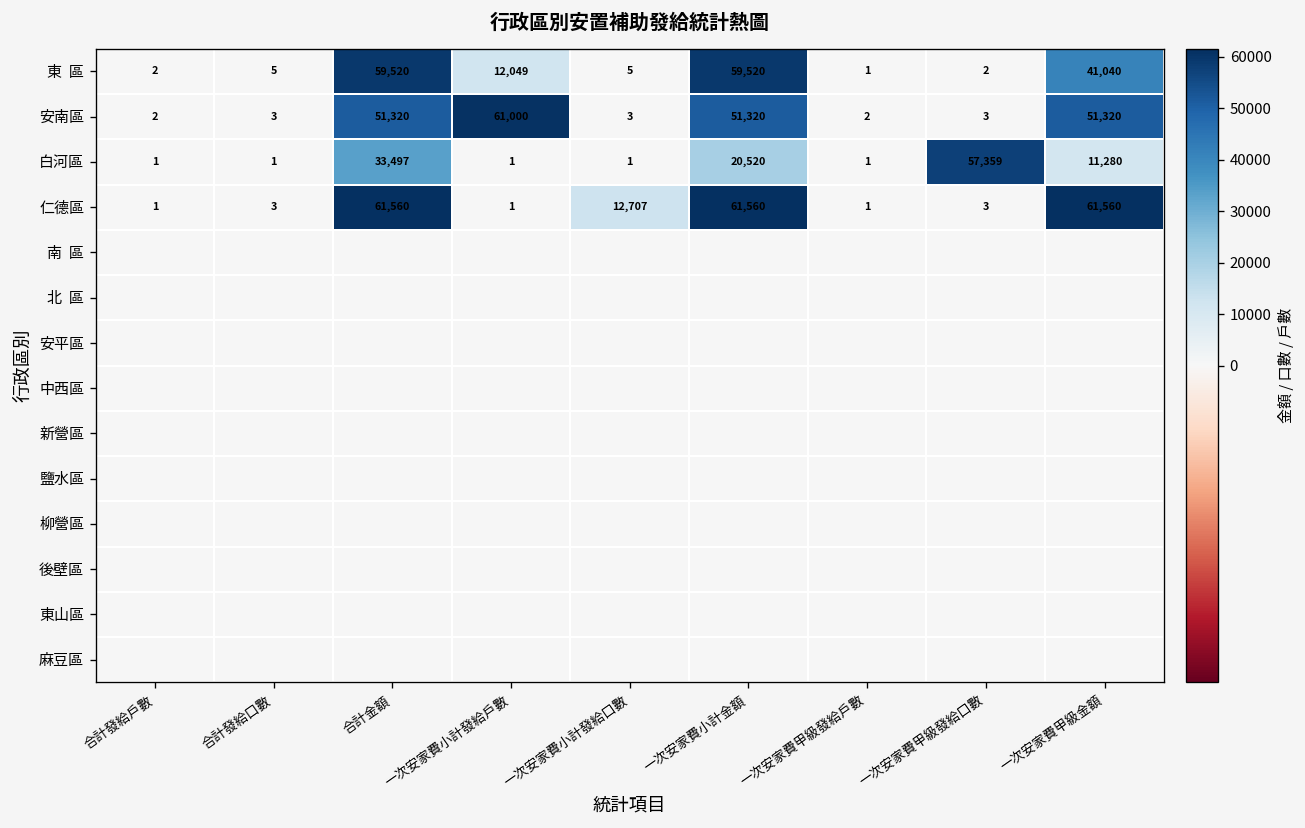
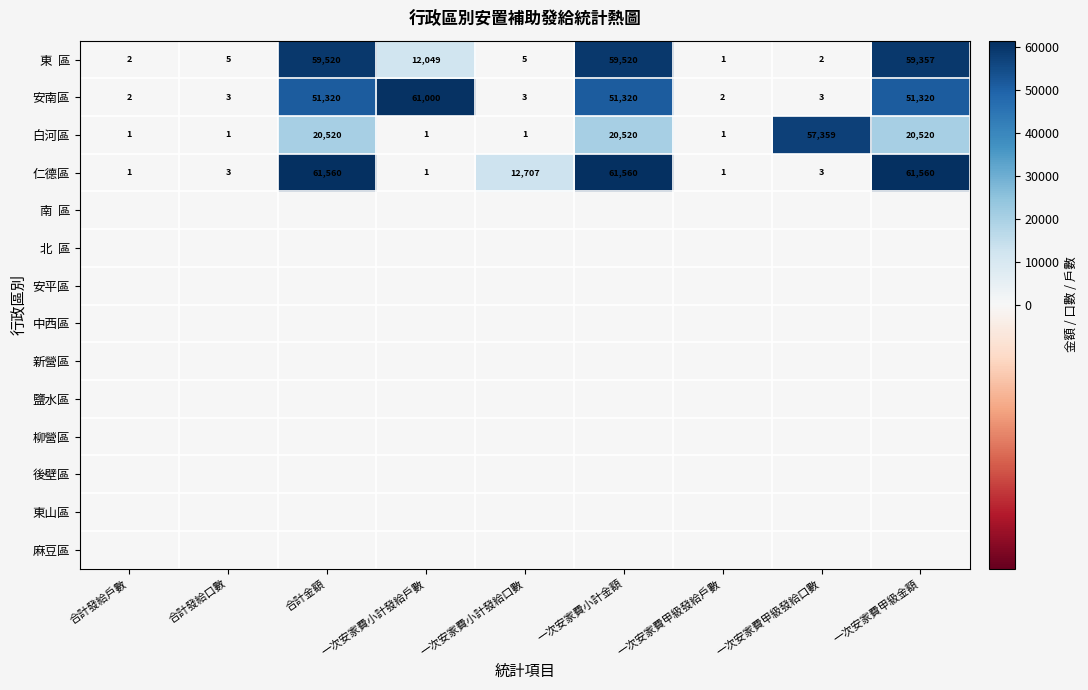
東 區, 一次安家費甲級金額: 41,040 -> 59,357
白河區, 合計金額: 33,497 -> 20,520
白河區, 一次安家費甲級金額: 11,280 -> 20,520
